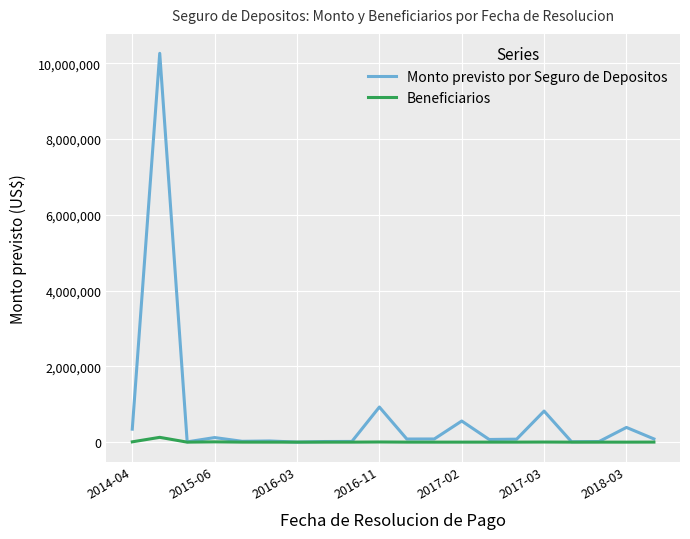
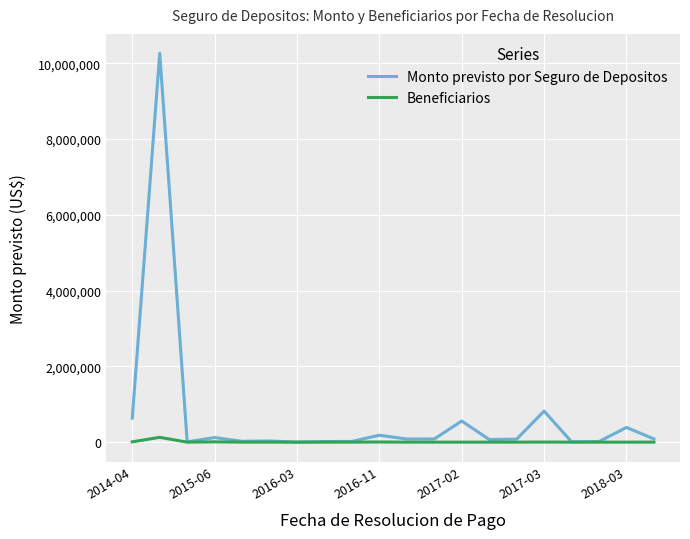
Monto previsto por Seguro de Depositos, 2014-04: 300,000 -> 600,000
Monto previsto por Seguro de Depositos, 2016-11: 900,000 -> 200,000
